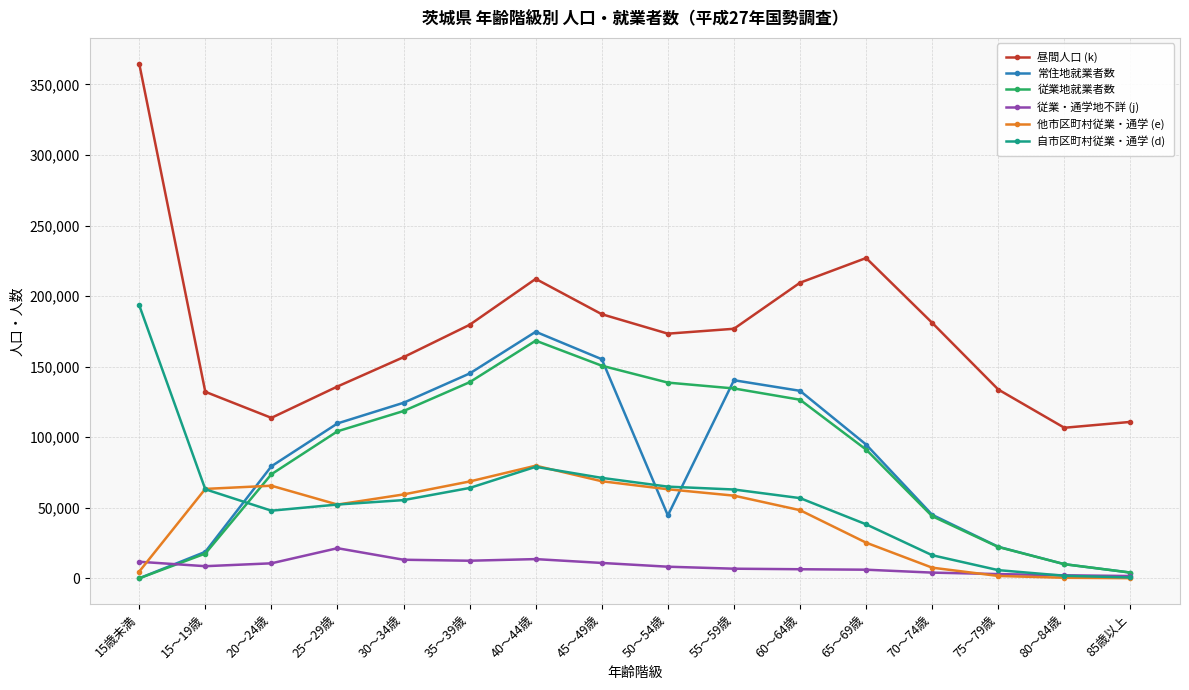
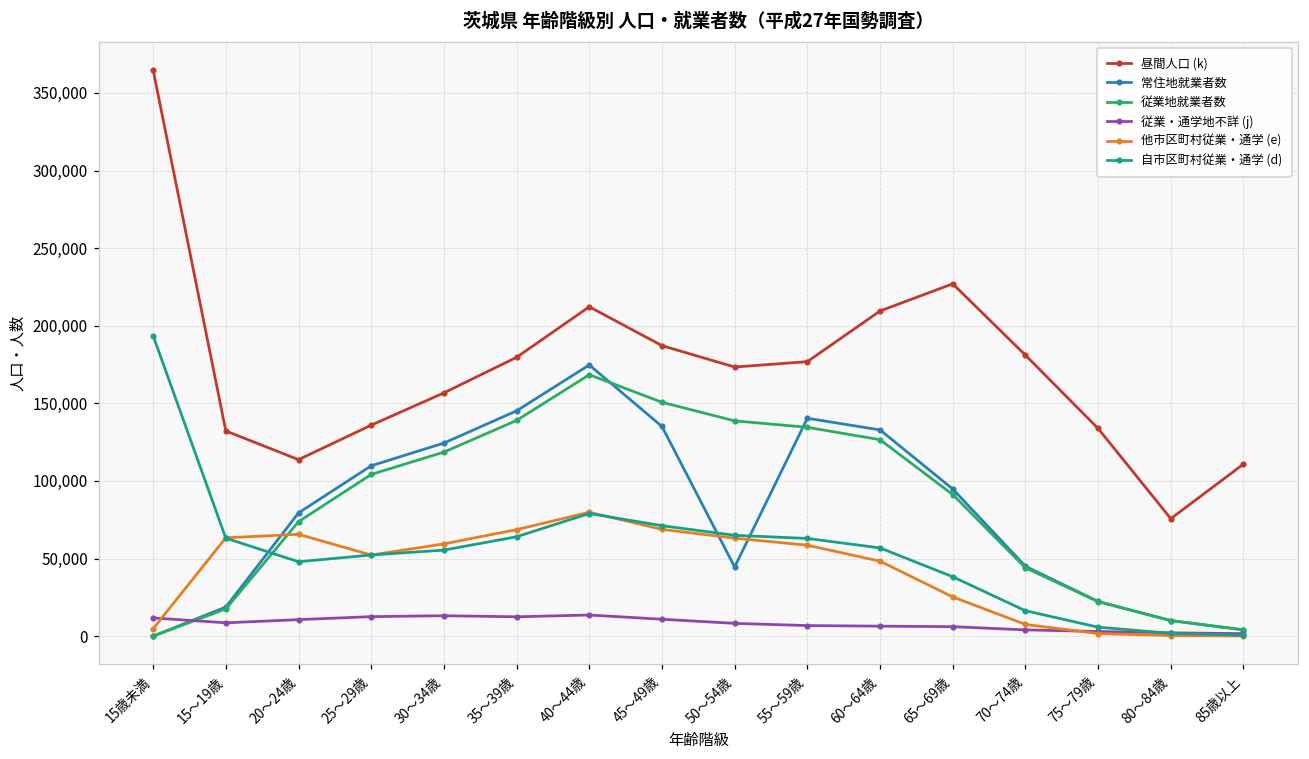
従業・通学地不詳 (j), 25～29歳: 21,000 -> 13,000
常住地就業者数, 45～49歳: 155,000 -> 135,000
昼間人口 (k), 80～84歳: 107,000 -> 76,000
